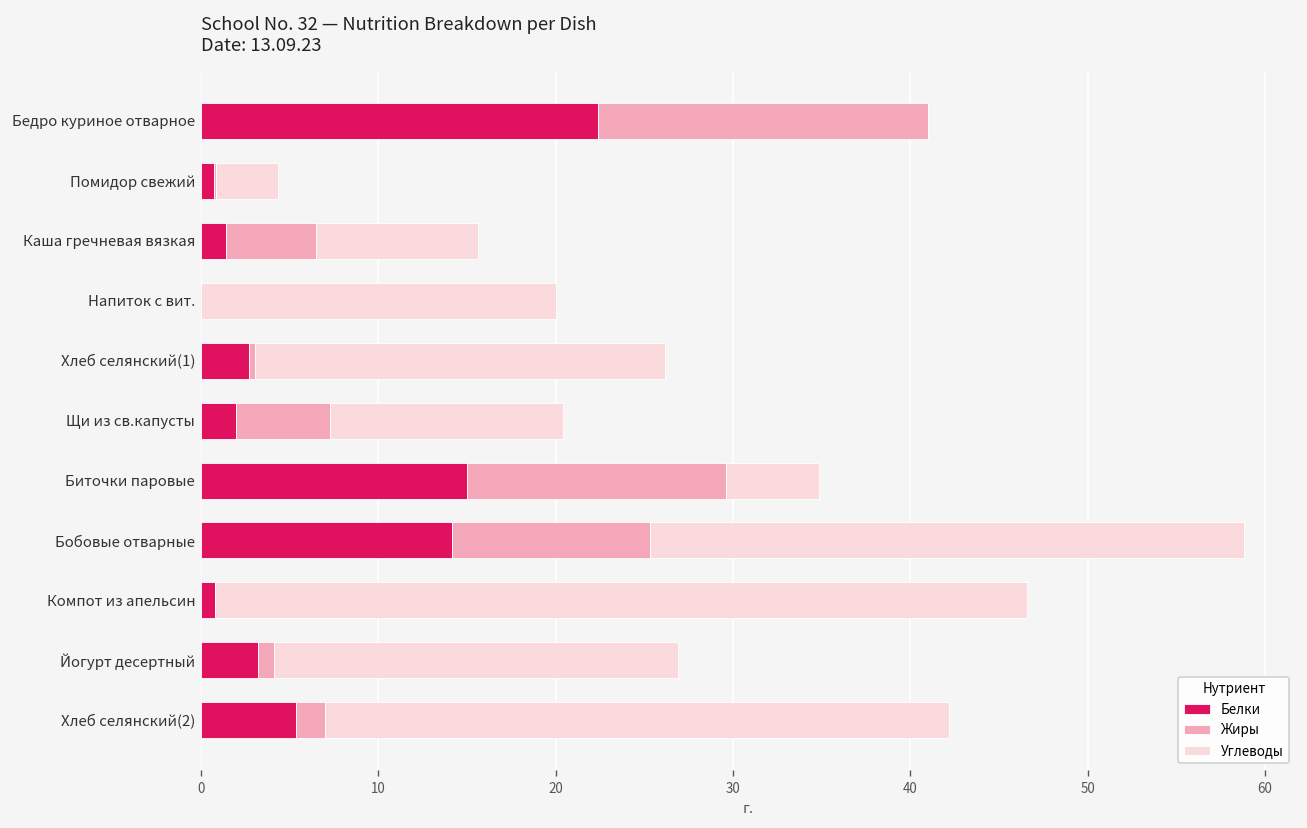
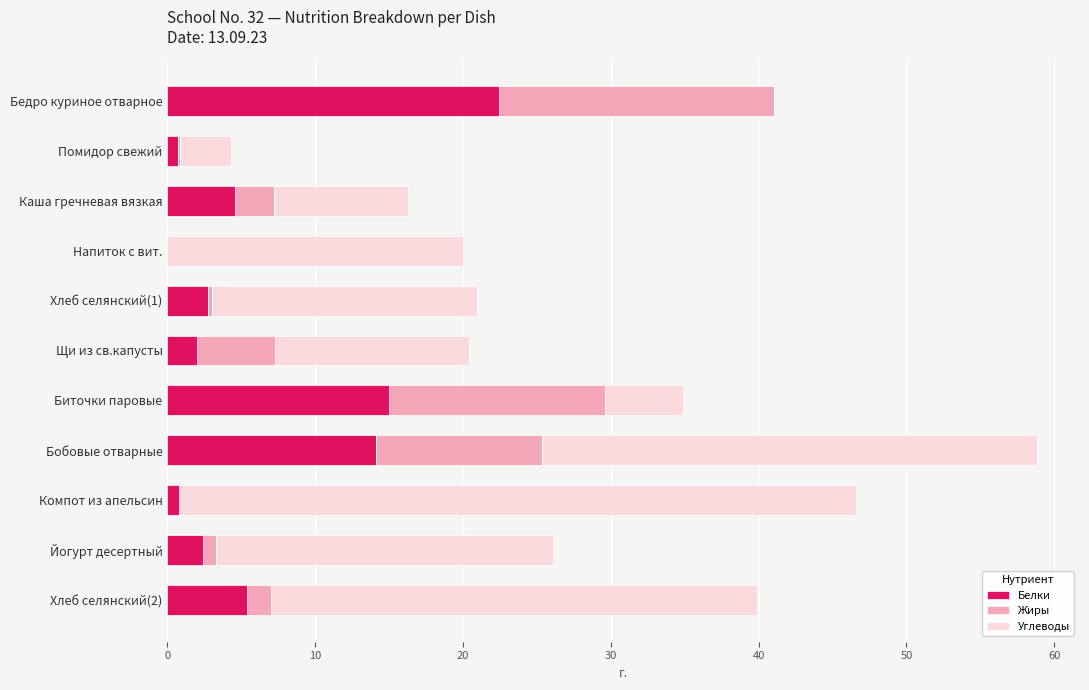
Белки, Каша гречневая вязкая: 1.4 -> 4.6
Жиры, Каша гречневая вязкая: 5.1 -> 2.6
Углеводы, Хлеб селянский(1): 23.1 -> 17.9
Белки, Йогурт десертный: 3.2 -> 2.4
Углеводы, Хлеб селянский(2): 35.2 -> 32.9
